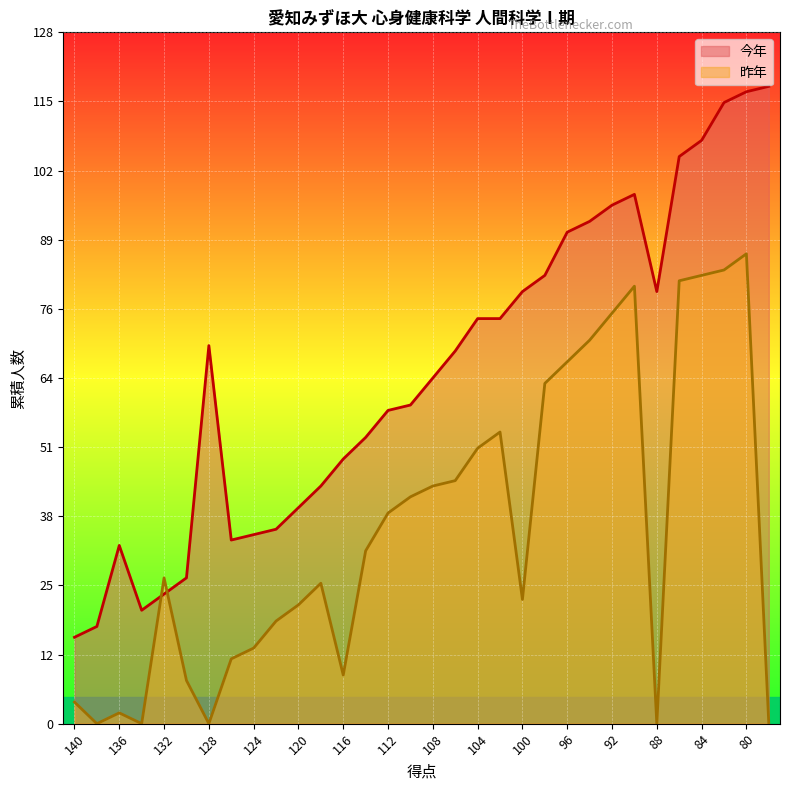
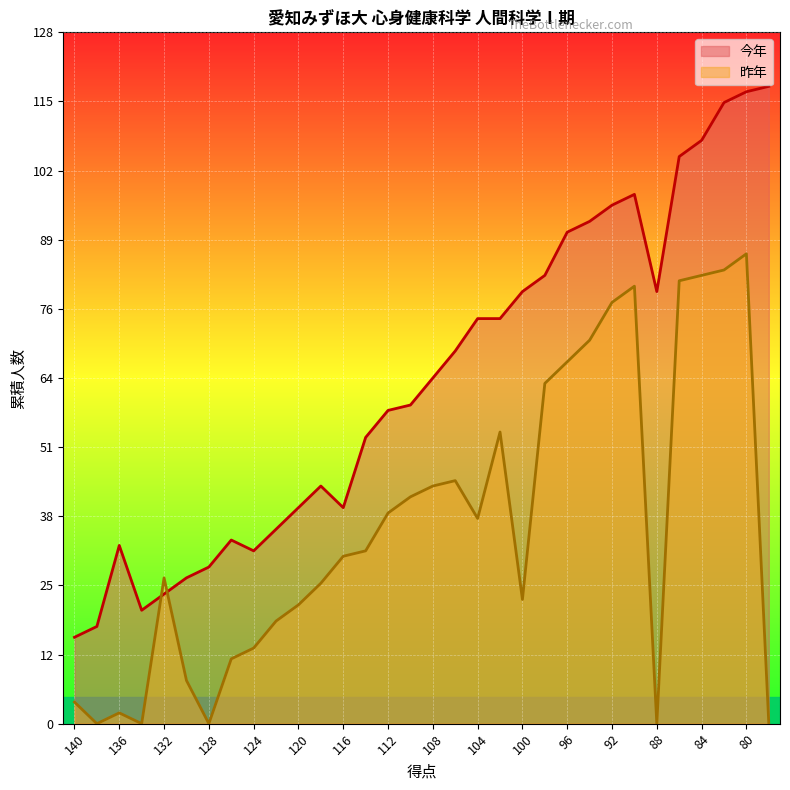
今年, 128: 70 -> 29
今年, 124: 35 -> 32
今年, 116: 49 -> 40
昨年, 116: 9 -> 31
昨年, 104: 51 -> 38
昨年, 92: 76 -> 78
